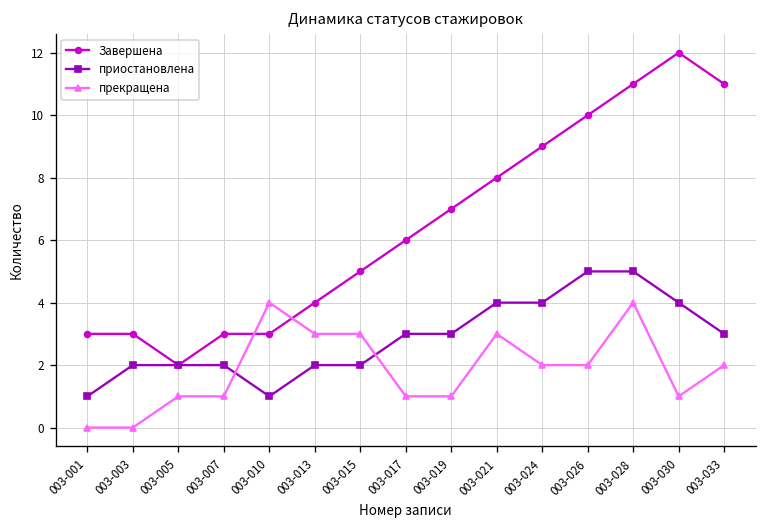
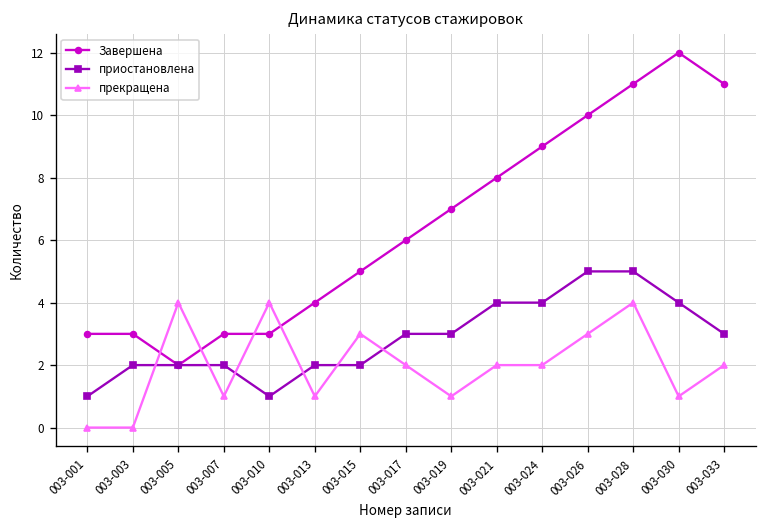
прекращена, 003-005: 1 -> 4
прекращена, 003-013: 3 -> 1
прекращена, 003-017: 1 -> 2
прекращена, 003-021: 3 -> 2
прекращена, 003-026: 2 -> 3
